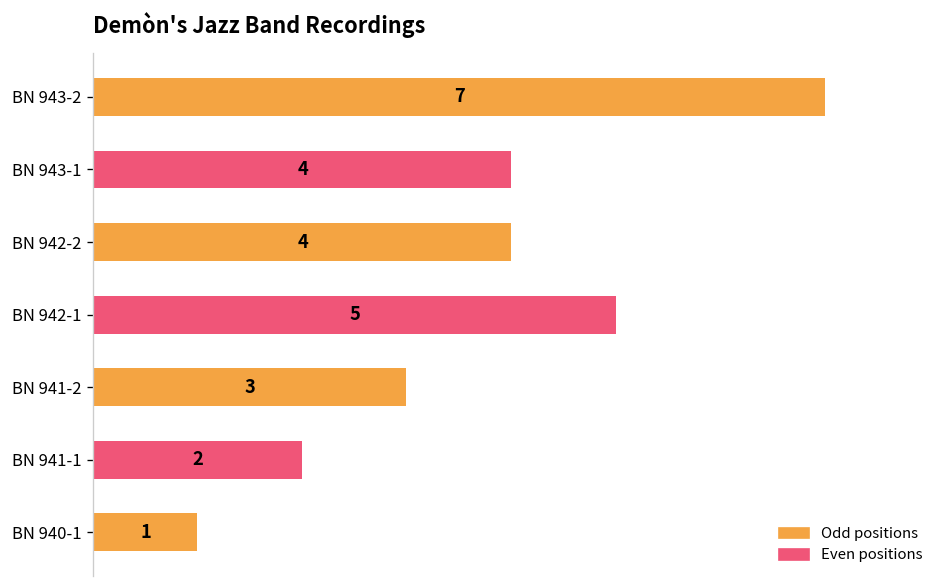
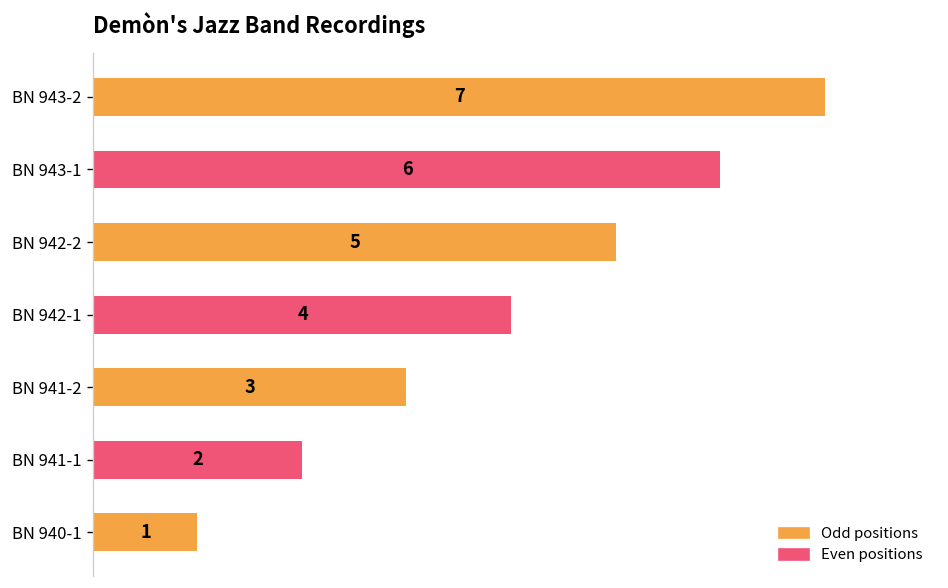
BN 943-1: 4 -> 6
BN 942-2: 4 -> 5
BN 942-1: 5 -> 4
